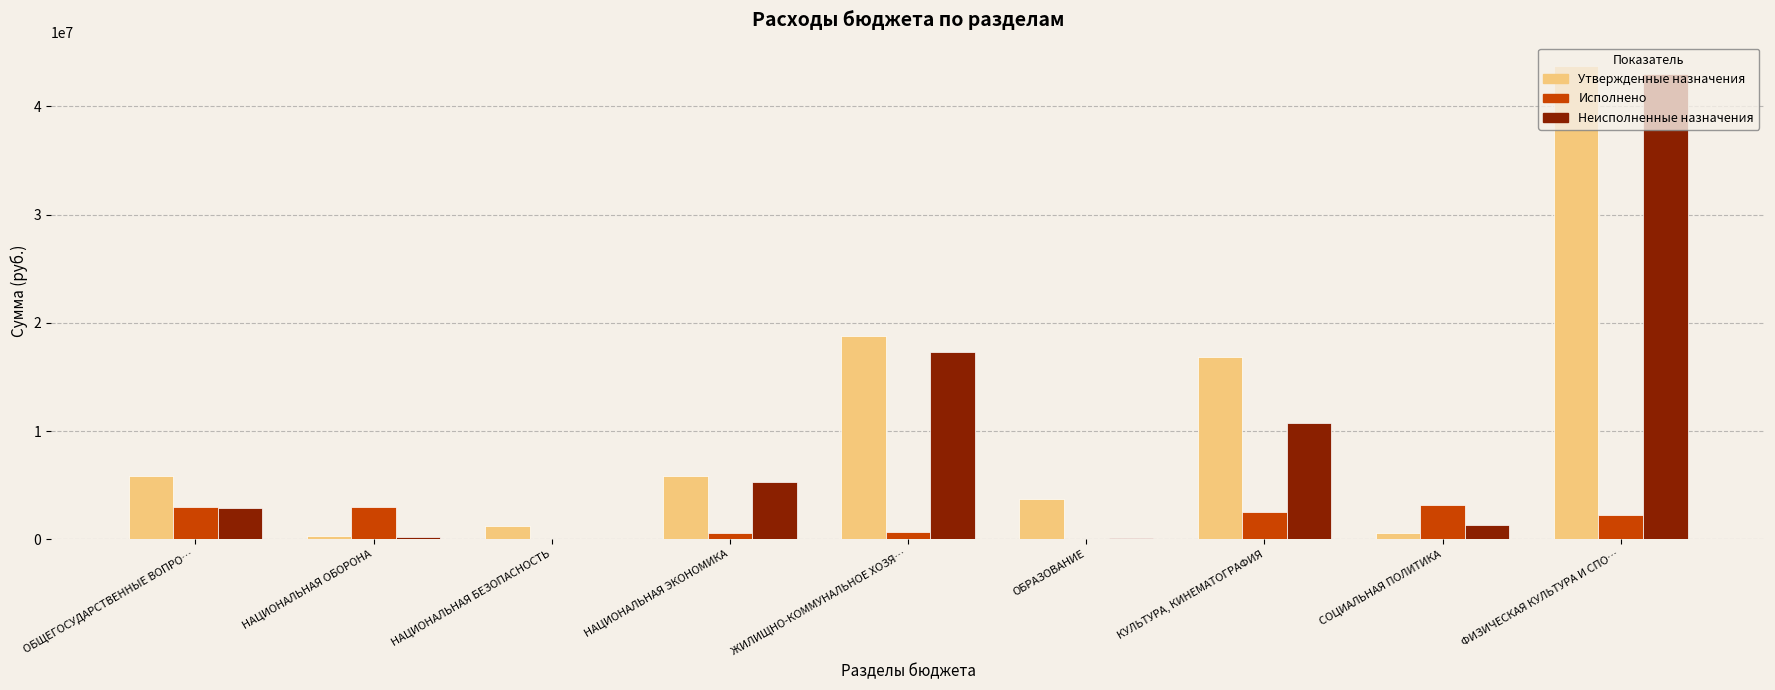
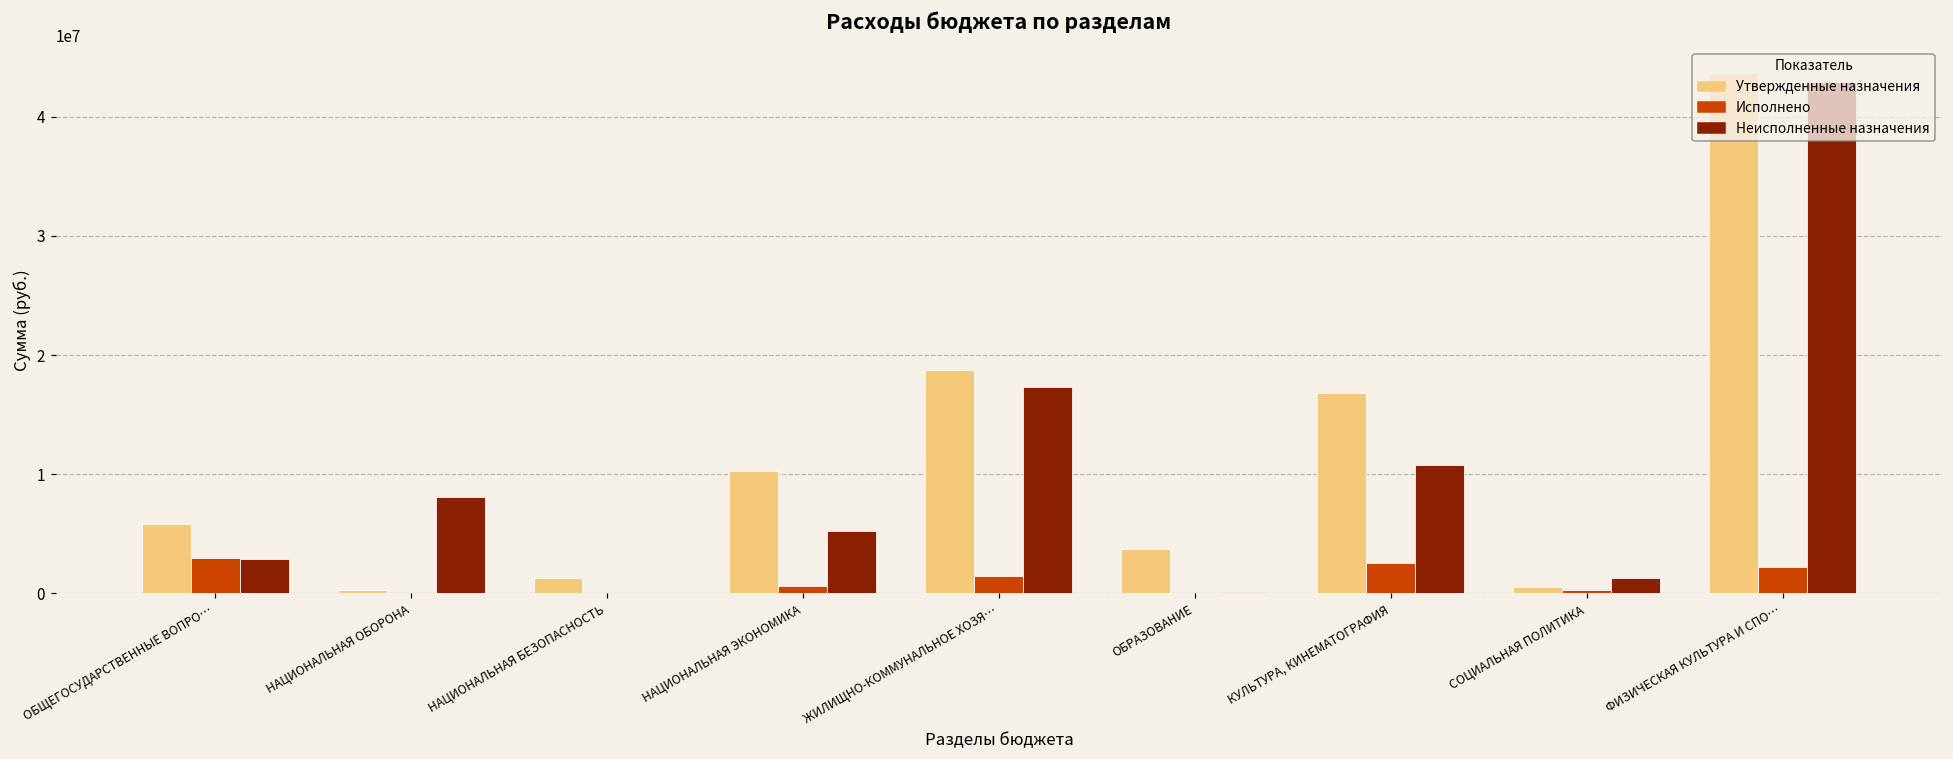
Исполнено, НАЦИОНАЛЬНАЯ ОБОРОНА: 3000000 -> 100000
Неисполненные назначения, НАЦИОНАЛЬНАЯ ОБОРОНА: 200000 -> 8100000
Утвержденные назначения, НАЦИОНАЛЬНАЯ ЭКОНОМИКА: 5900000 -> 10300000
Исполнено, ЖИЛИЩНО-КОММУНАЛЬНОЕ ХОЗЯ…: 700000 -> 1400000
Исполнено, СОЦИАЛЬНАЯ ПОЛИТИКА: 3100000 -> 200000
